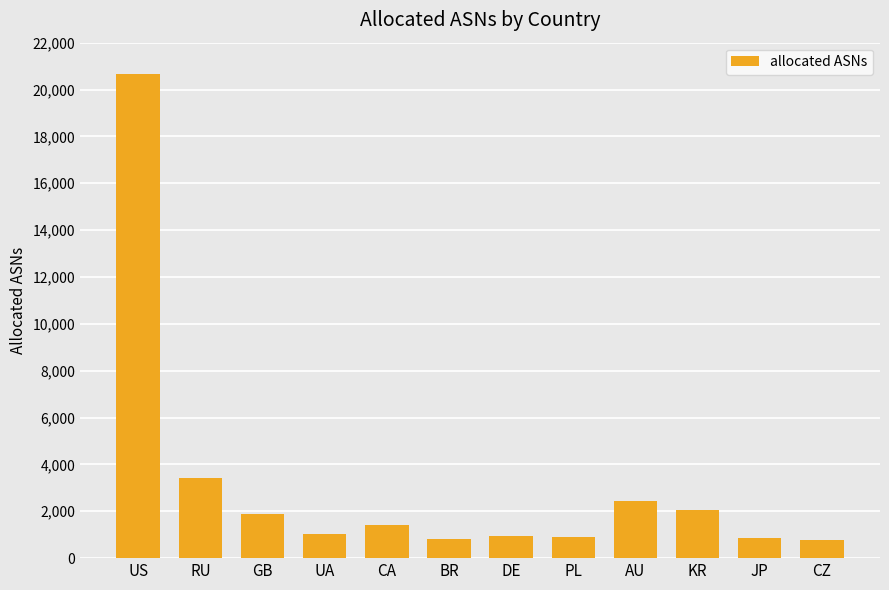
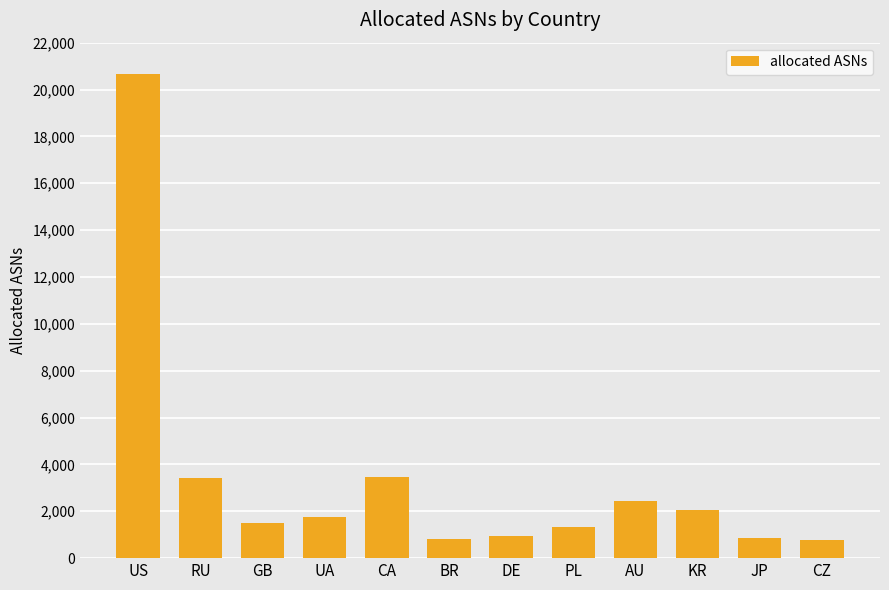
GB: 1,900 -> 1,500
UA: 1,000 -> 1,800
CA: 1,400 -> 3,500
PL: 900 -> 1,300
